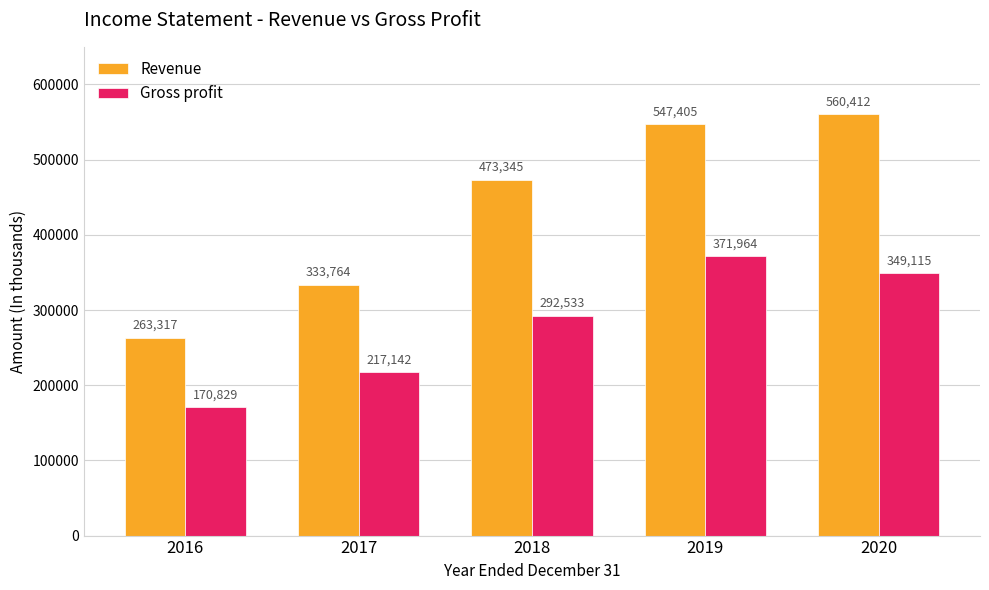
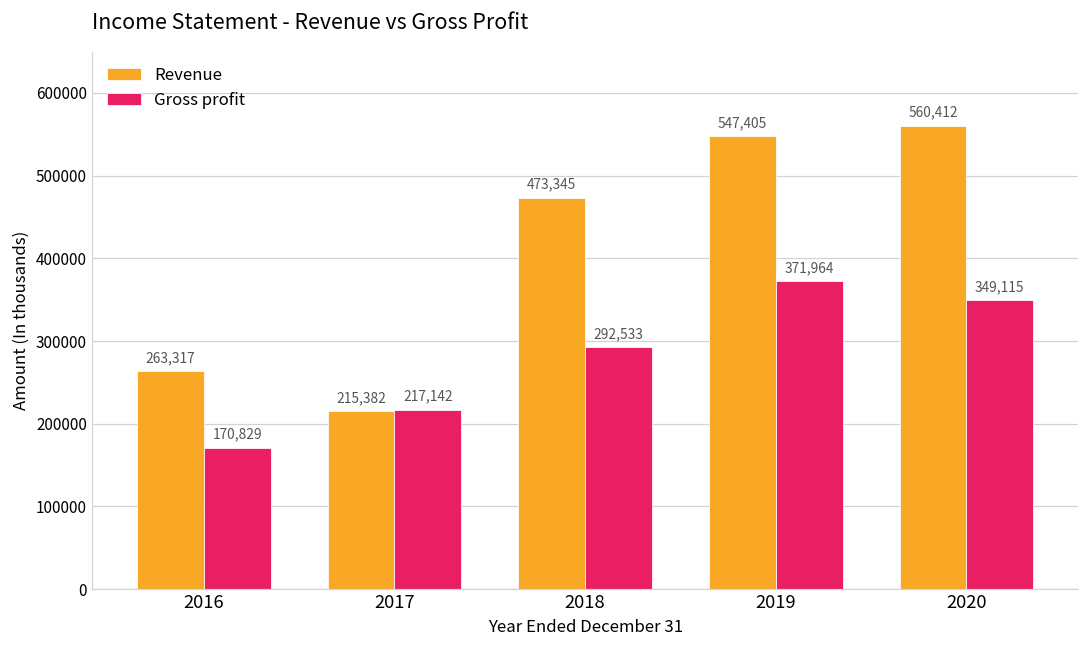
Revenue, 2017: 333,764 -> 215,382
